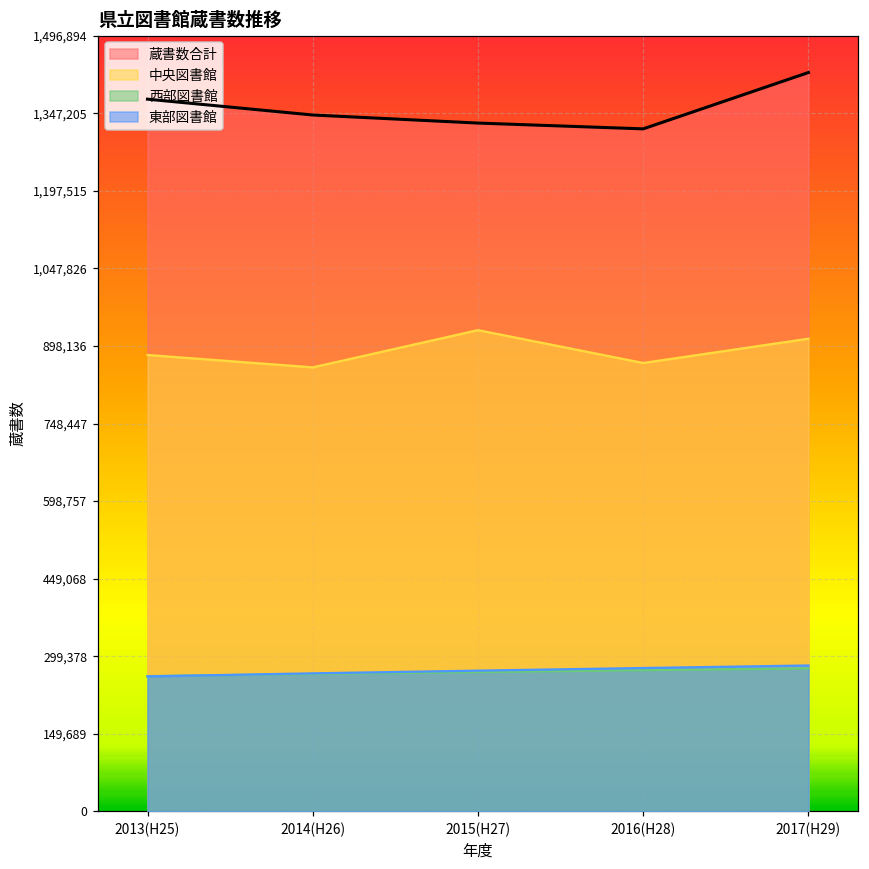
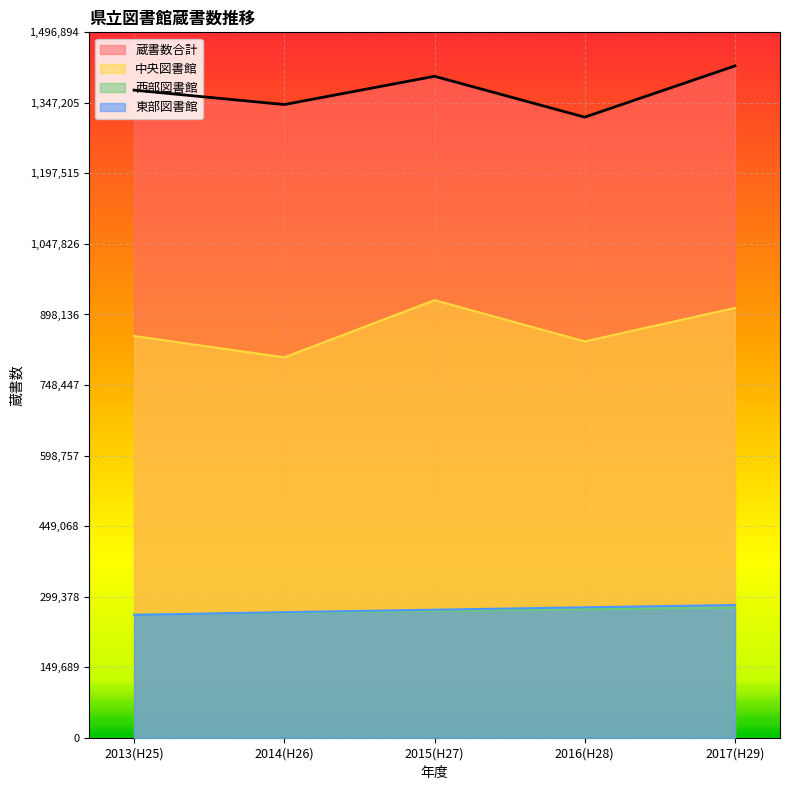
中央図書館, 2013(H25): 880,000 -> 850,000
中央図書館, 2014(H26): 860,000 -> 810,000
蔵書数合計, 2015(H27): 1,330,000 -> 1,400,000
中央図書館, 2016(H28): 870,000 -> 840,000
